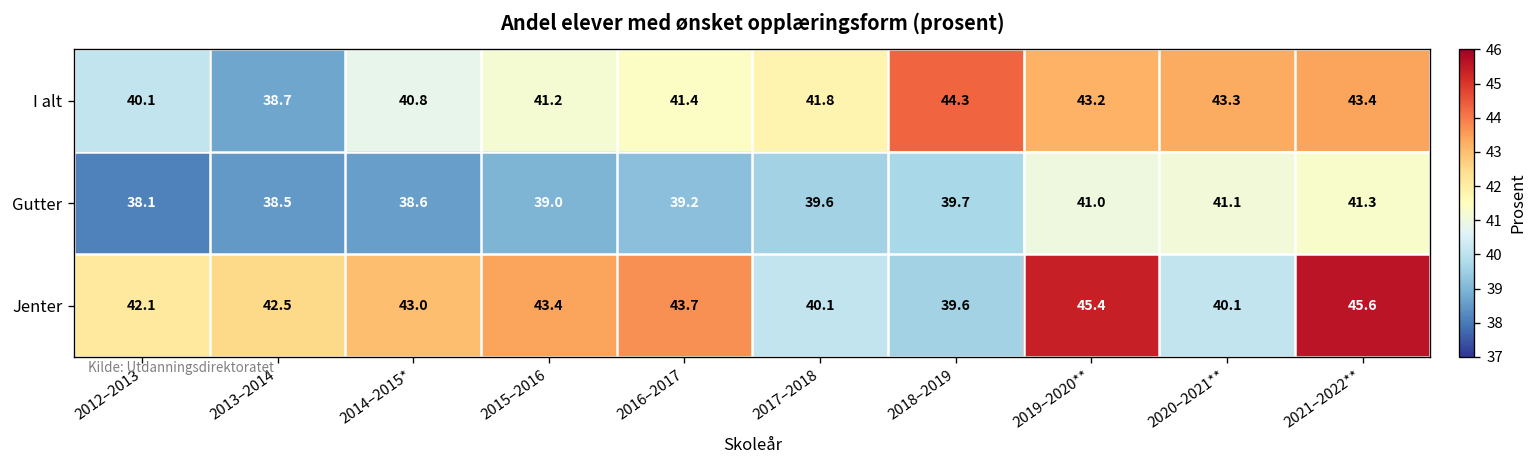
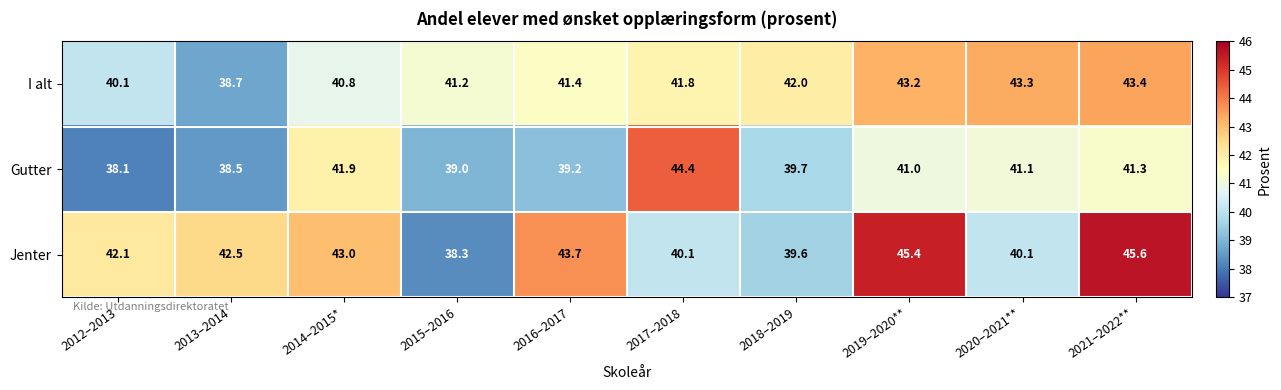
I alt, 2018–2019: 44.3 -> 42.0
Gutter, 2014–2015*: 38.6 -> 41.9
Gutter, 2017–2018: 39.6 -> 44.4
Jenter, 2015–2016: 43.4 -> 38.3
